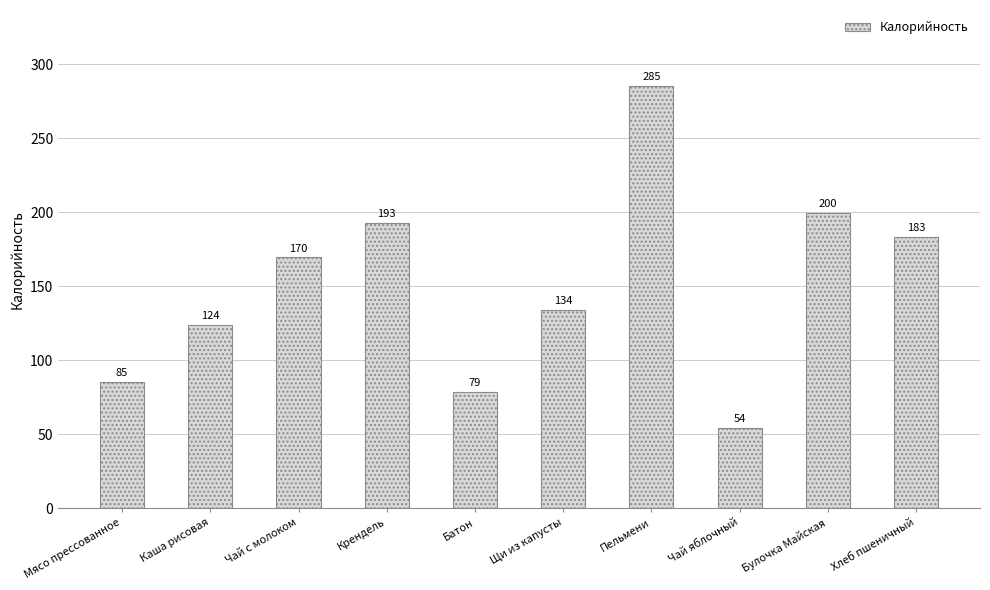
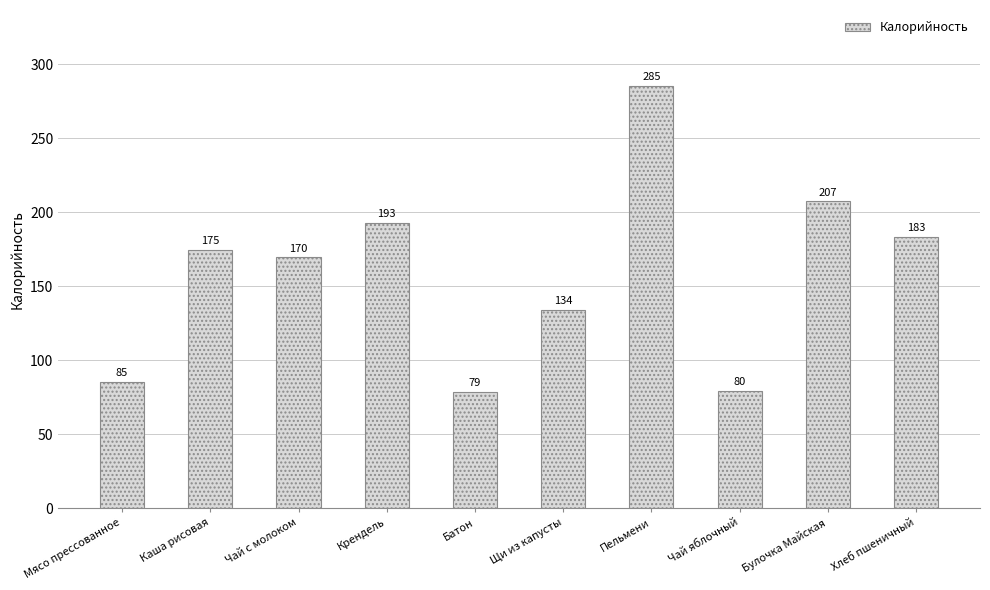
Каша рисовая: 124 -> 175
Чай яблочный: 54 -> 80
Булочка Майская: 200 -> 207
